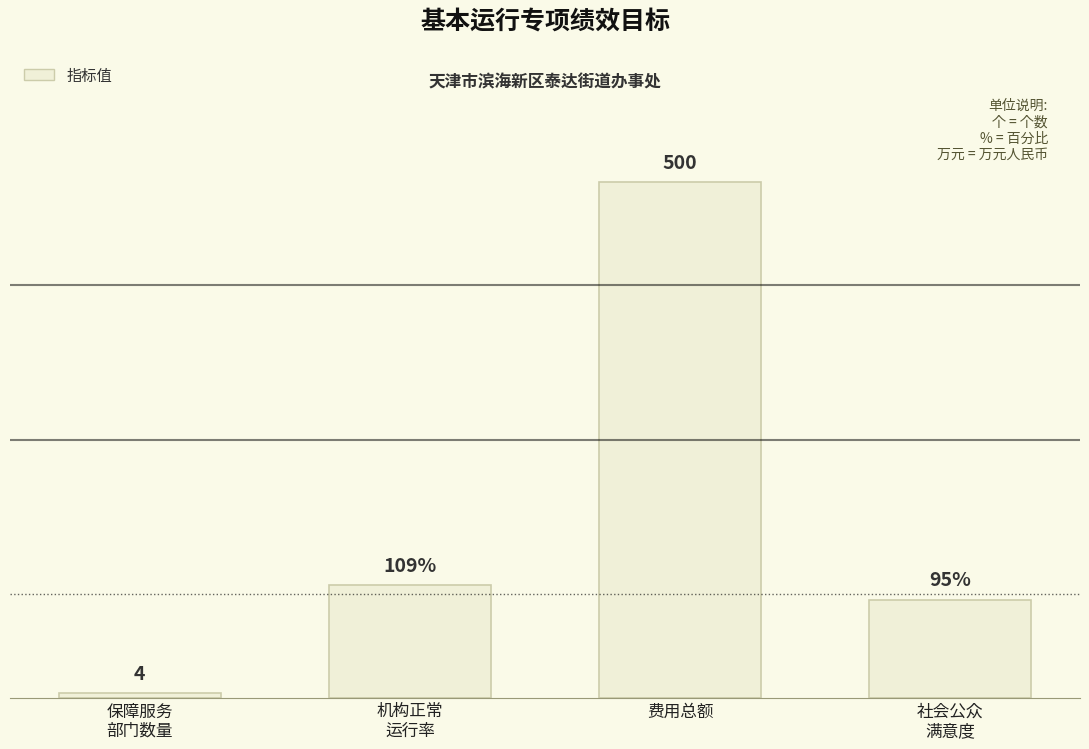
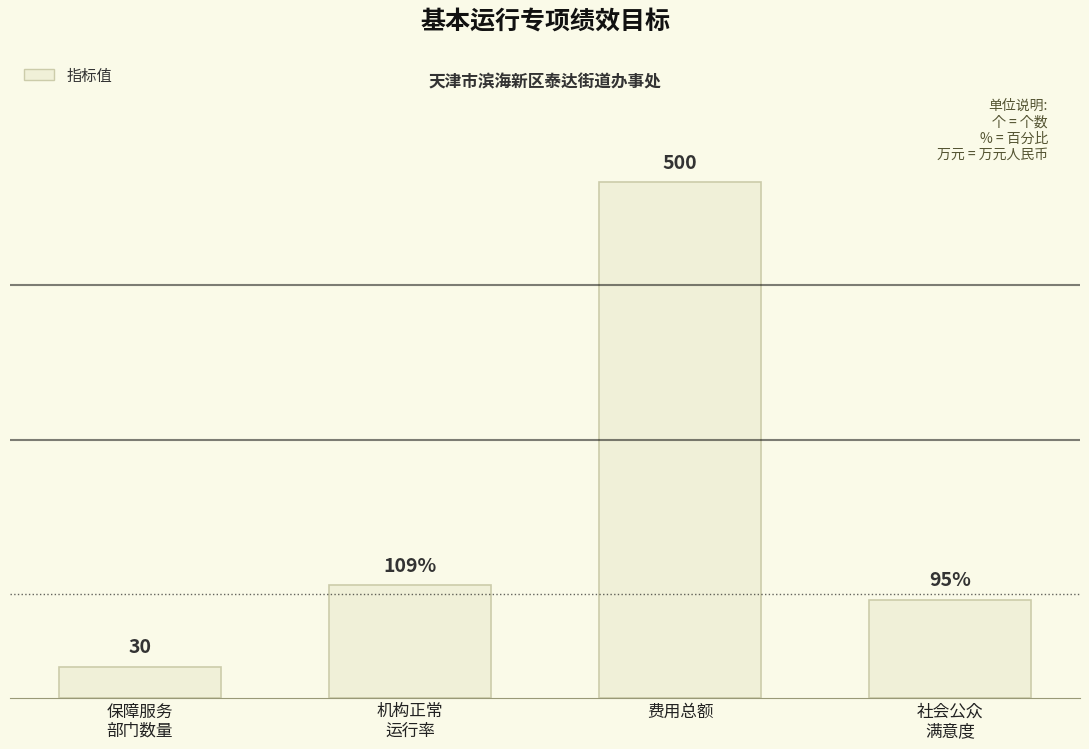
保障服务 部门数量: 4 -> 30
